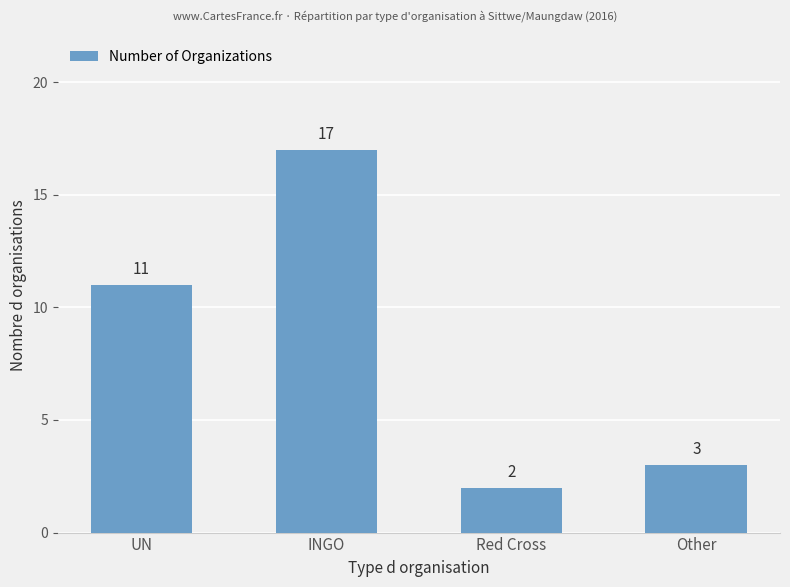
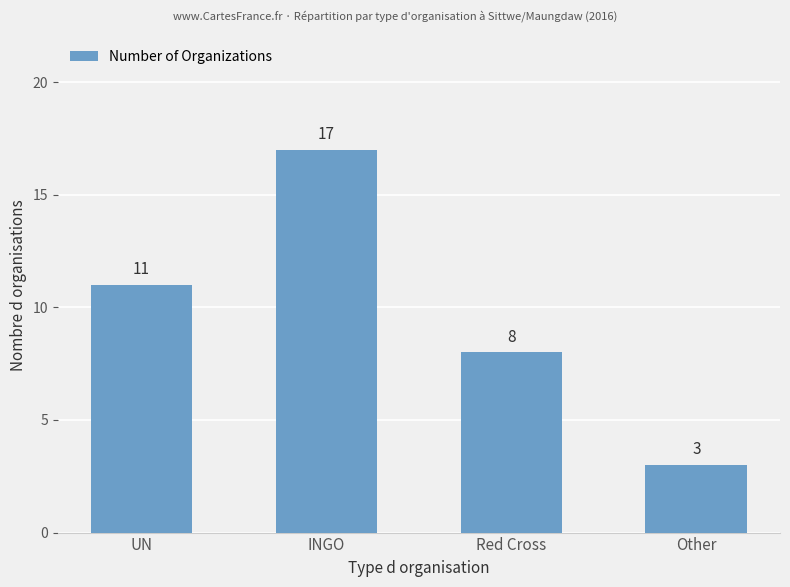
Red Cross: 2 -> 8
